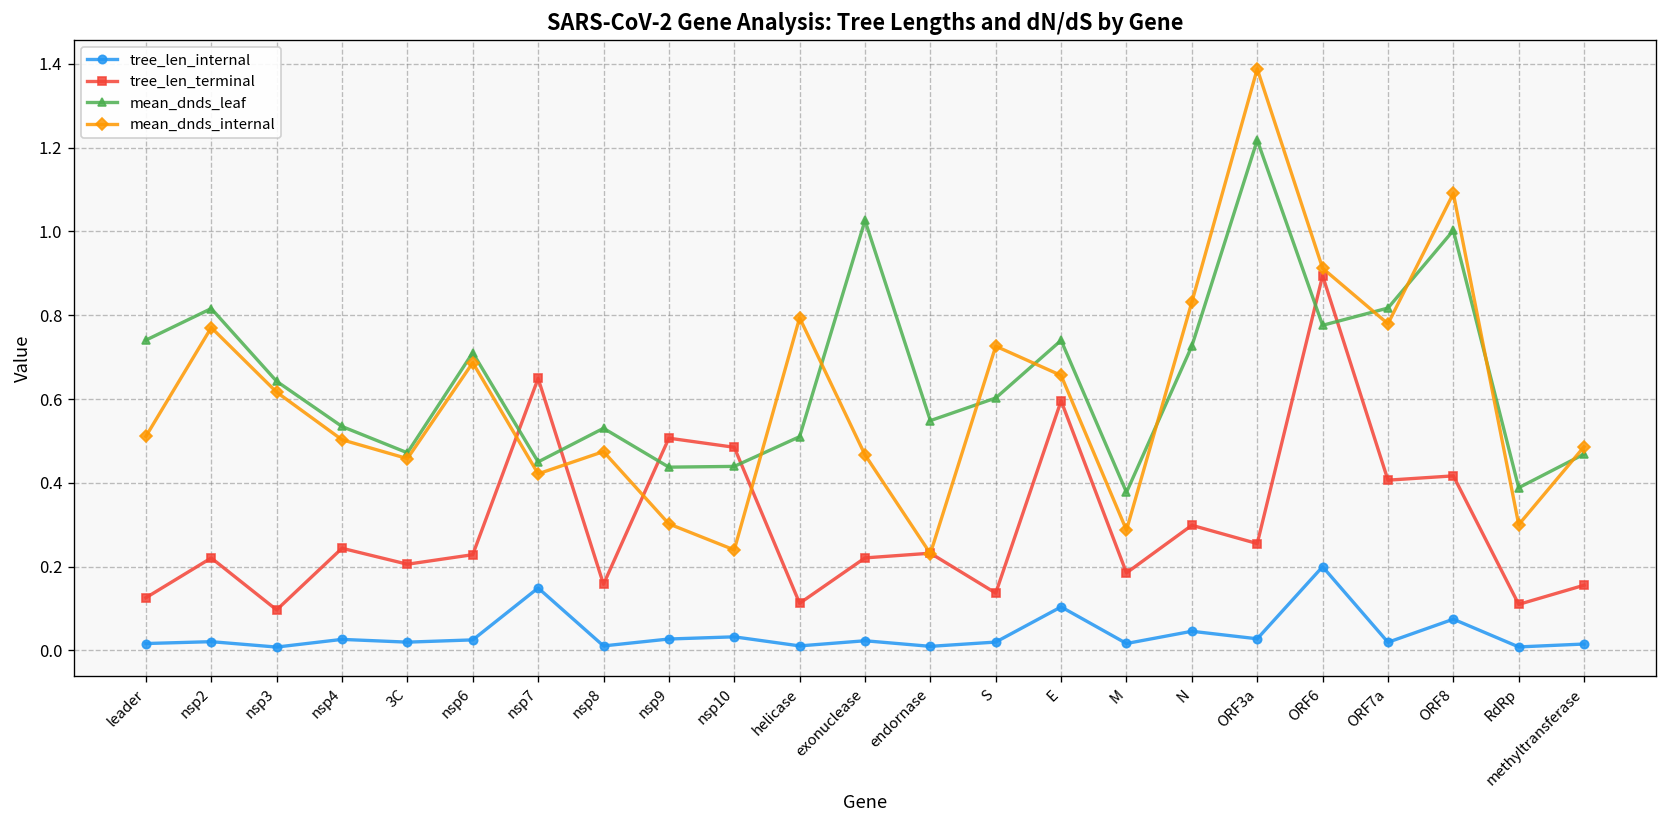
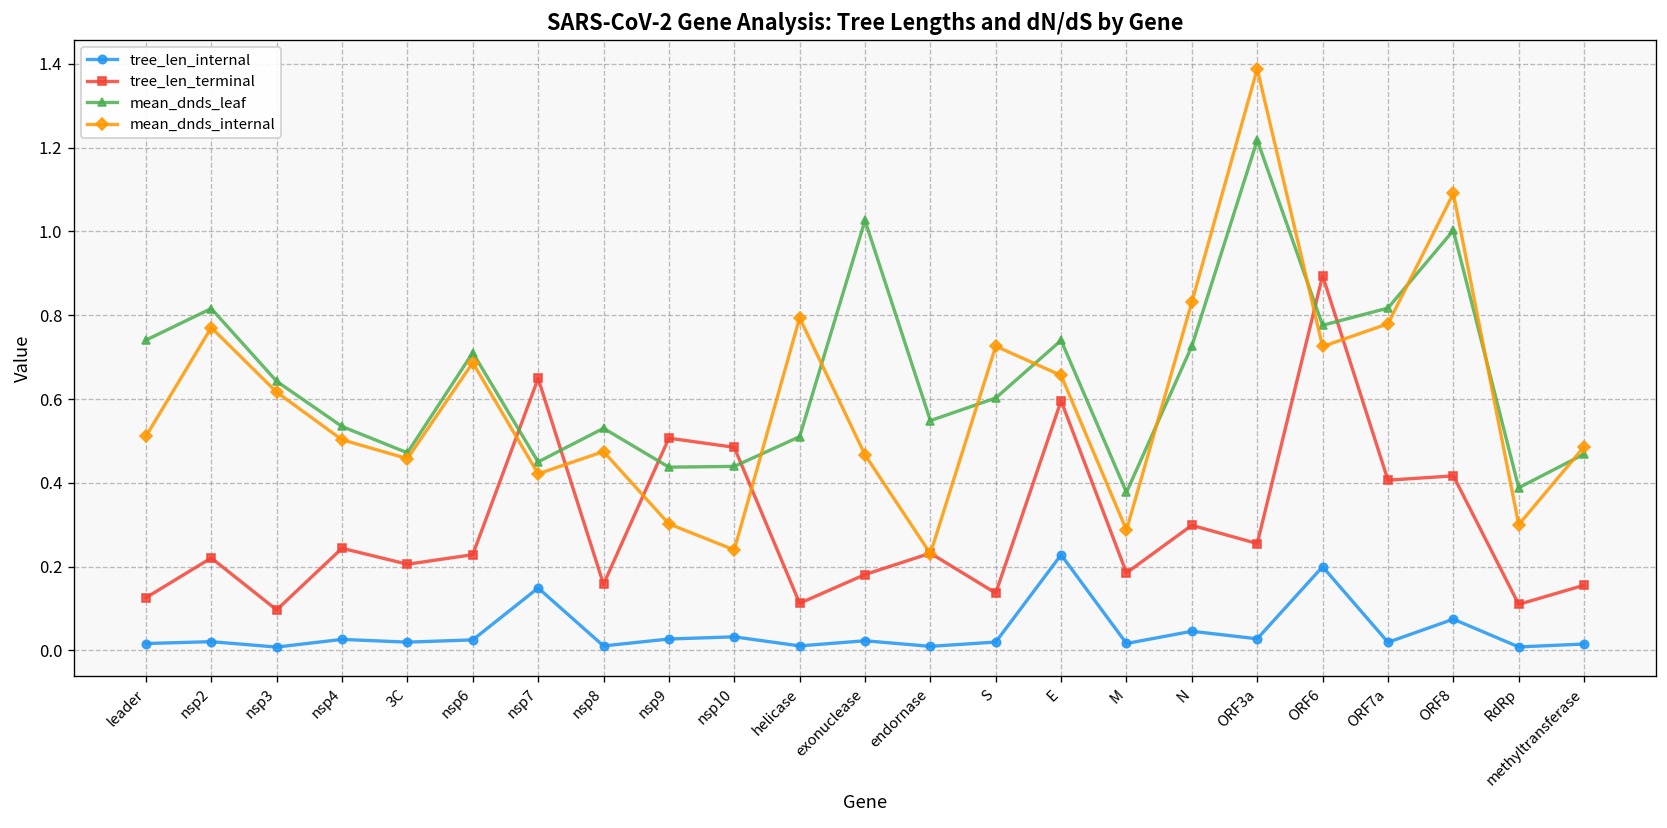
tree_len_terminal, exonuclease: 0.22 -> 0.18
tree_len_internal, E: 0.10 -> 0.23
mean_dnds_internal, ORF6: 0.91 -> 0.73
